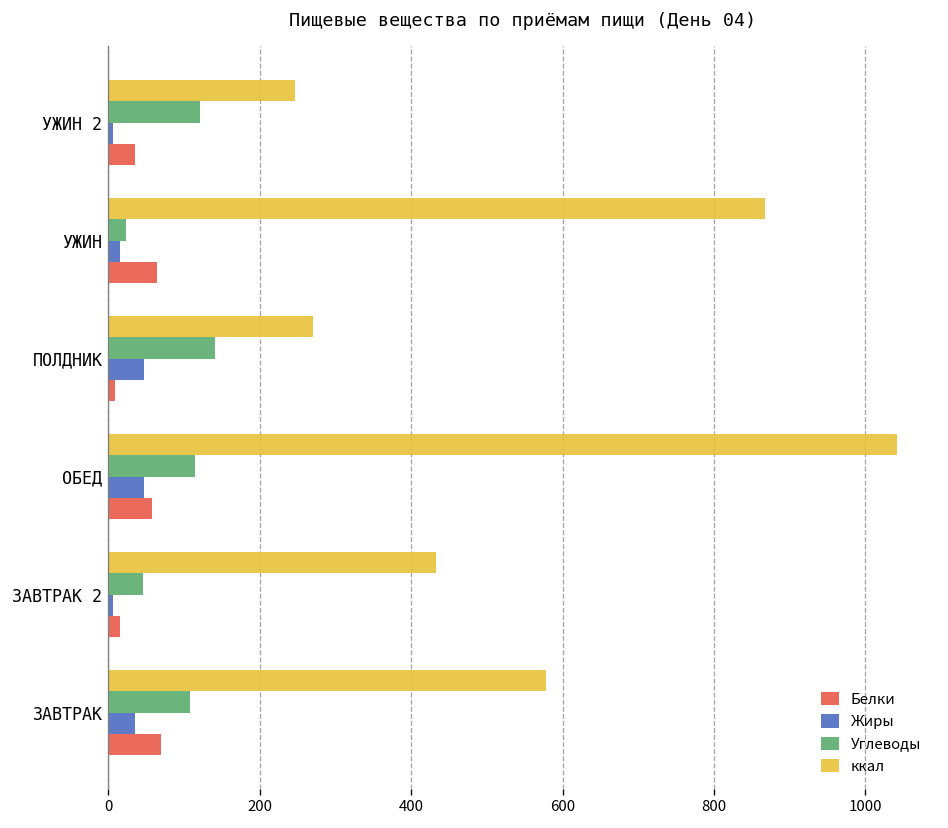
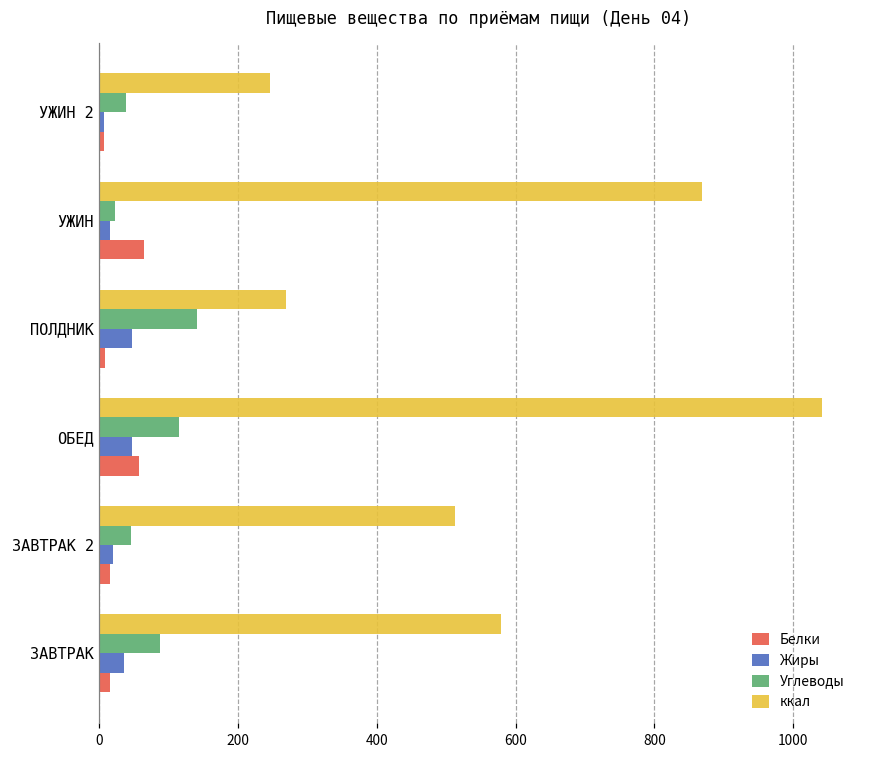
Углеводы, УЖИН 2: 120 -> 40
Белки, УЖИН 2: 40 -> 10
ккал, ЗАВТРАК 2: 430 -> 510
Жиры, ЗАВТРАК 2: 10 -> 20
Углеводы, ЗАВТРАК: 110 -> 90
Белки, ЗАВТРАК: 70 -> 20
